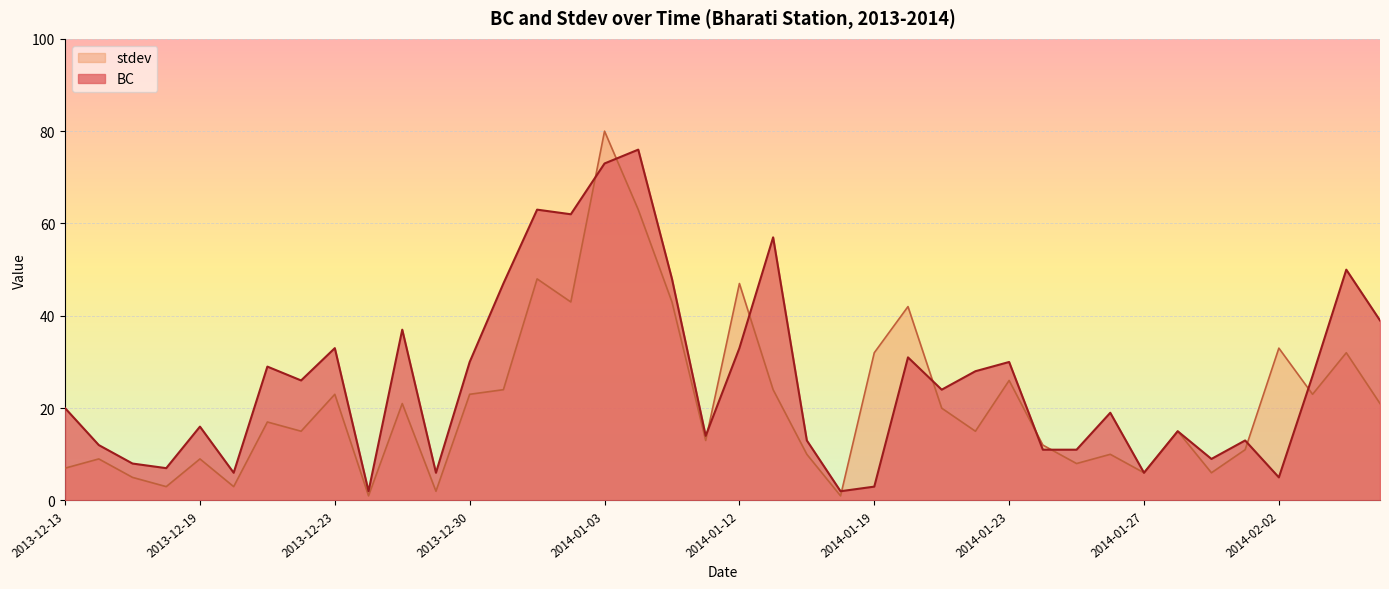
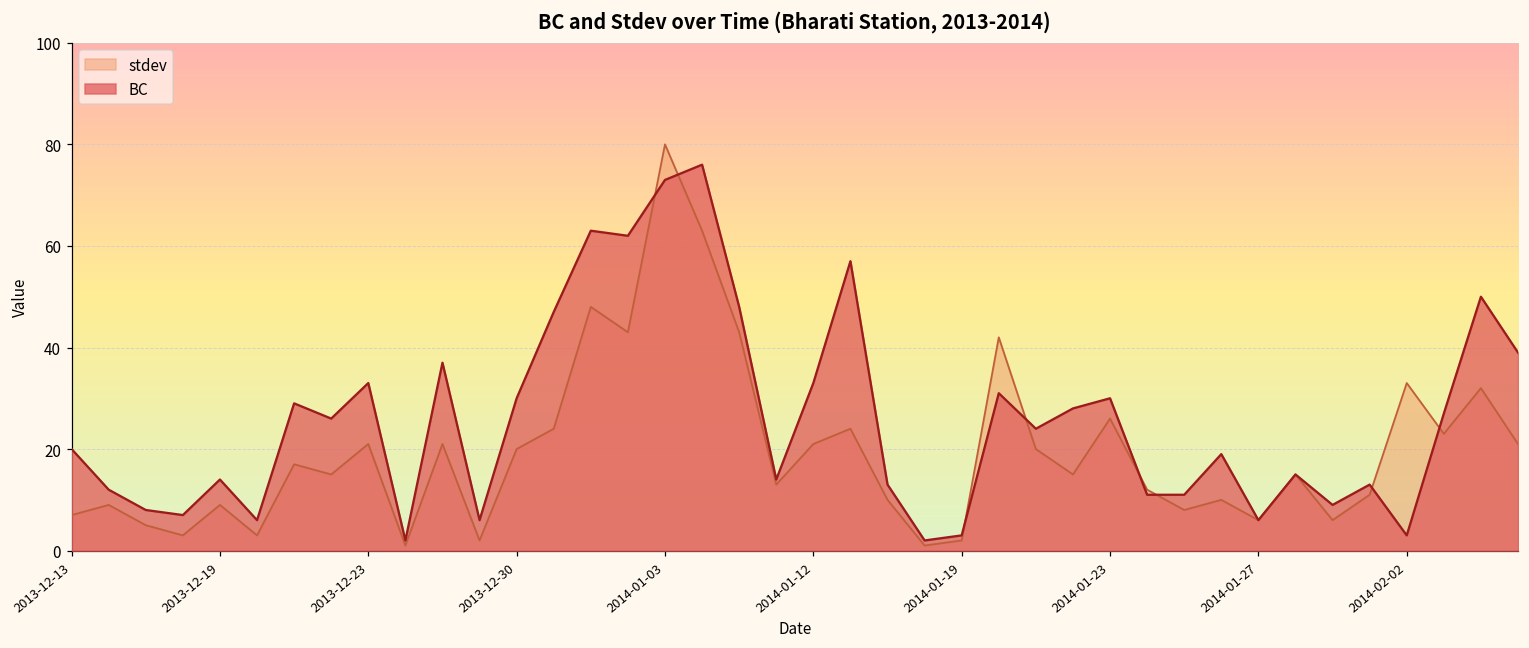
BC, 2013-12-19: 16 -> 14
stdev, 2013-12-23: 23 -> 21
stdev, 2013-12-30: 23 -> 20
stdev, 2014-01-12: 47 -> 21
stdev, 2014-01-19: 32 -> 2
BC, 2014-02-02: 5 -> 3
